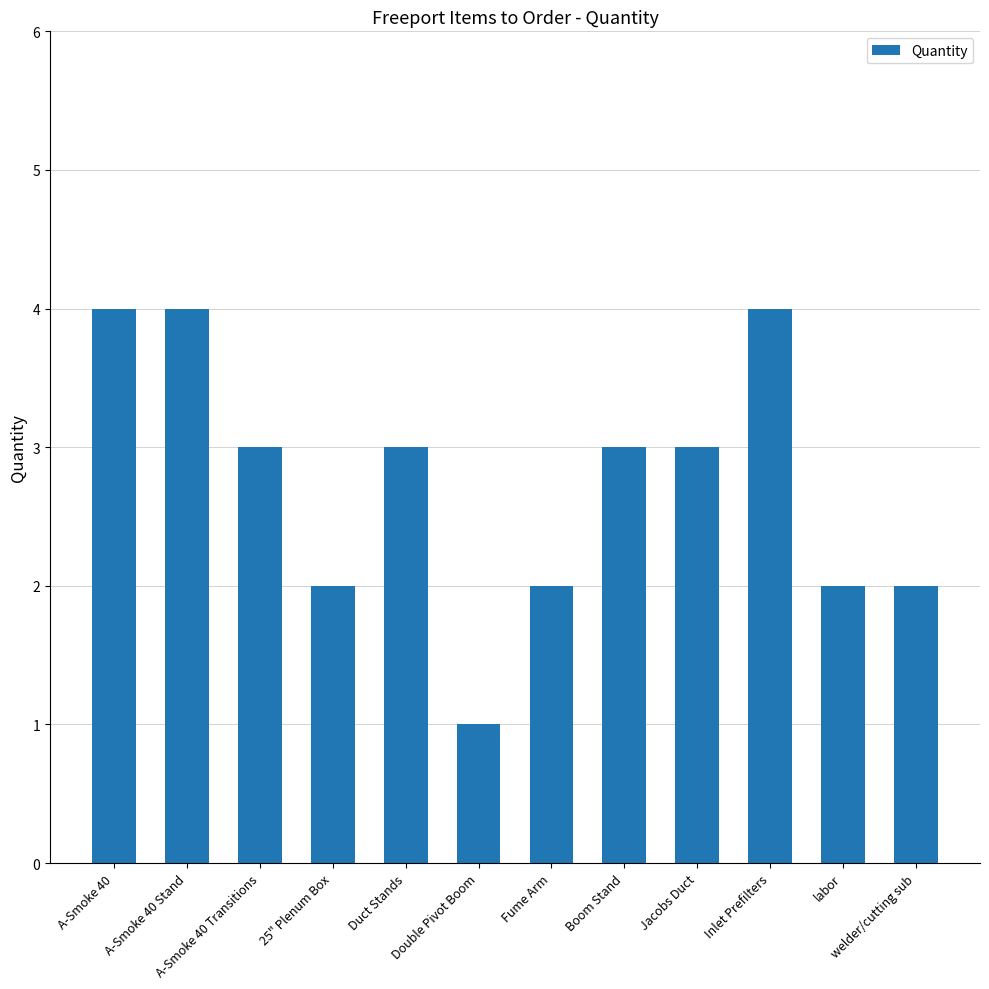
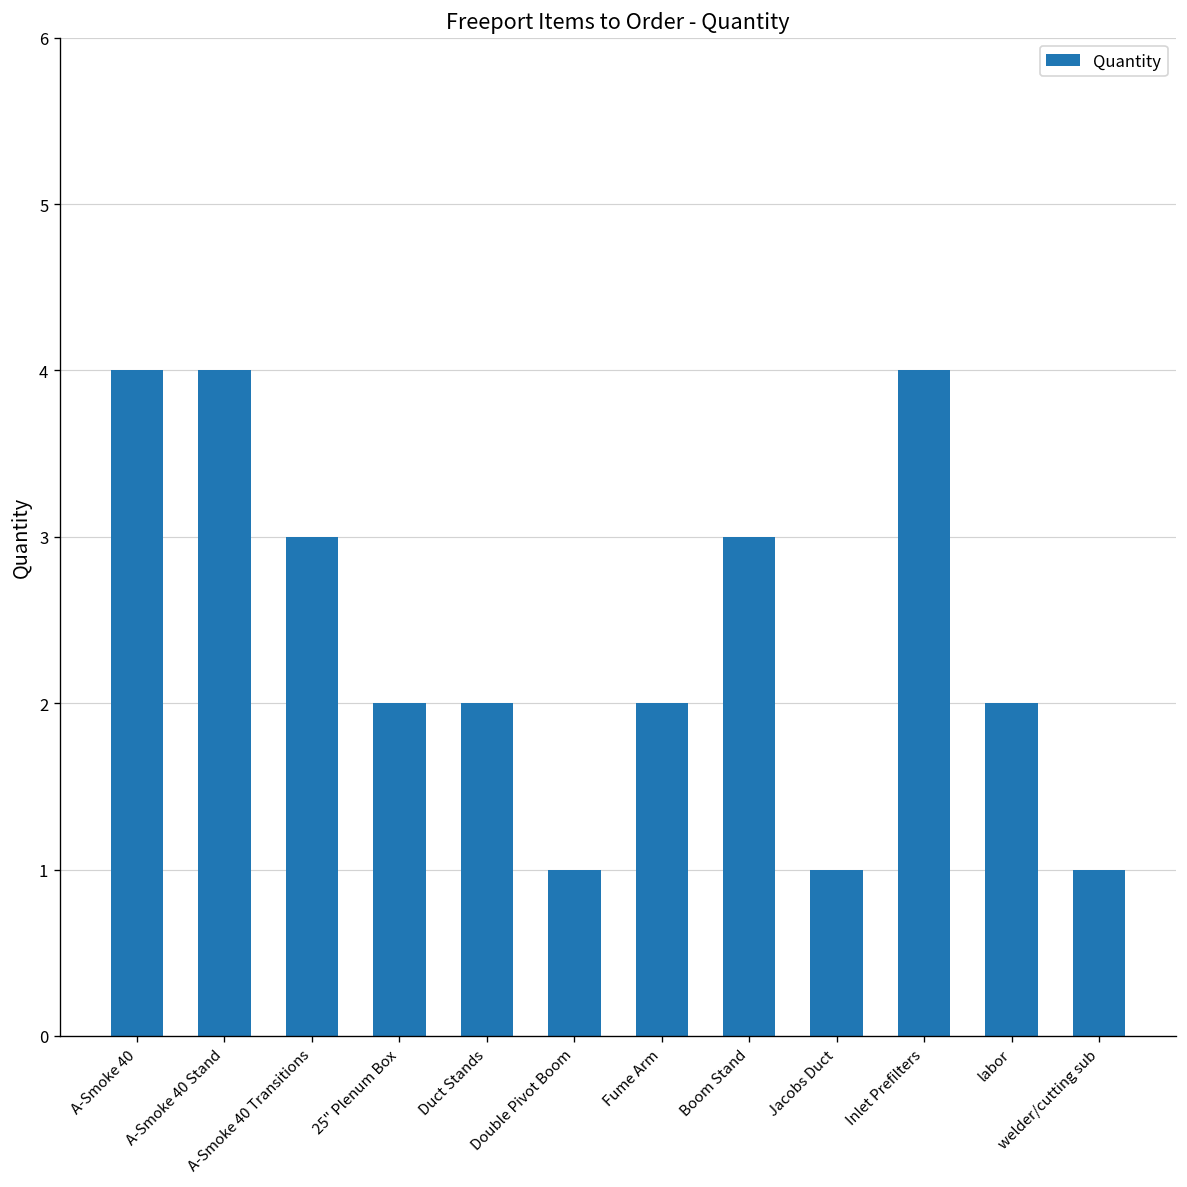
Duct Stands: 3 -> 2
Jacobs Duct: 3 -> 1
welder/cutting sub: 2 -> 1
